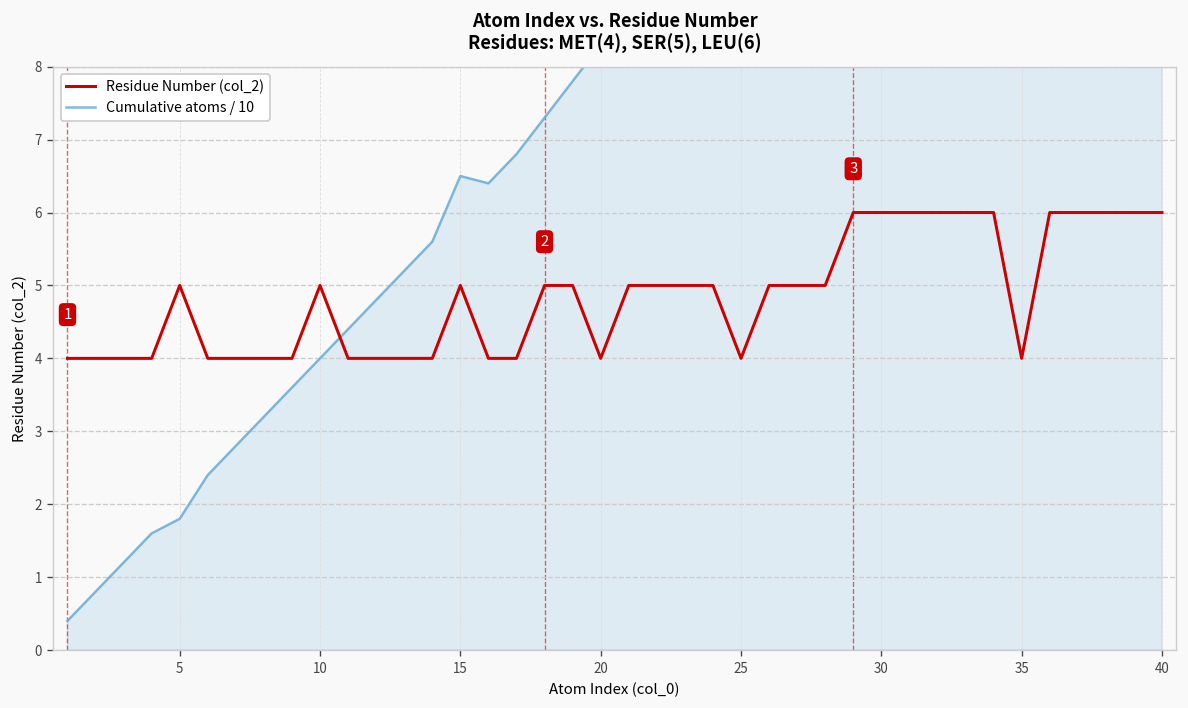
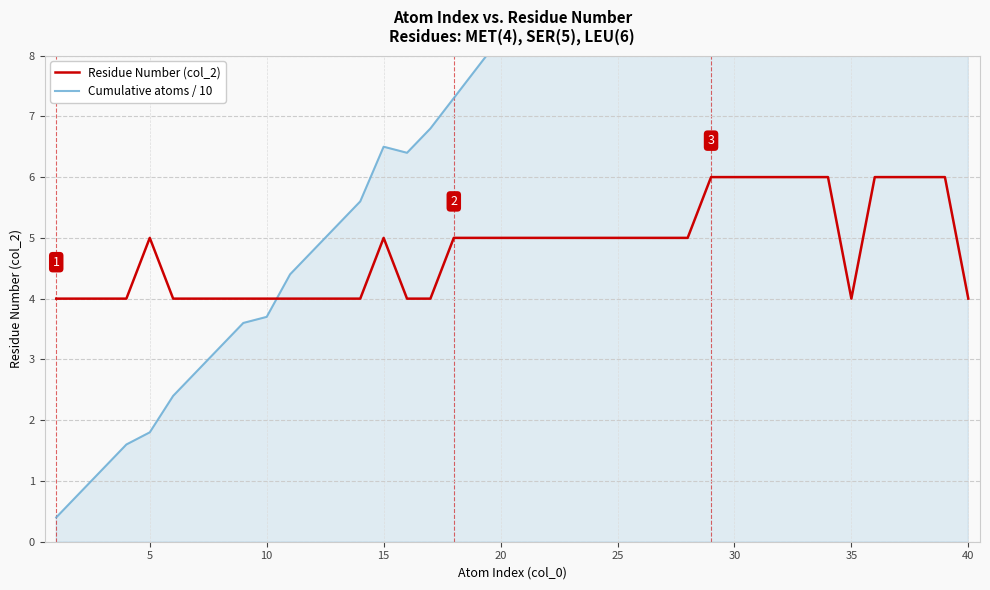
Residue Number (col_2), 10: 5 -> 4
Cumulative atoms / 10, 10: 4.0 -> 3.7
Residue Number (col_2), 20: 4 -> 5
Residue Number (col_2), 25: 4 -> 5
Residue Number (col_2), 40: 6 -> 4
